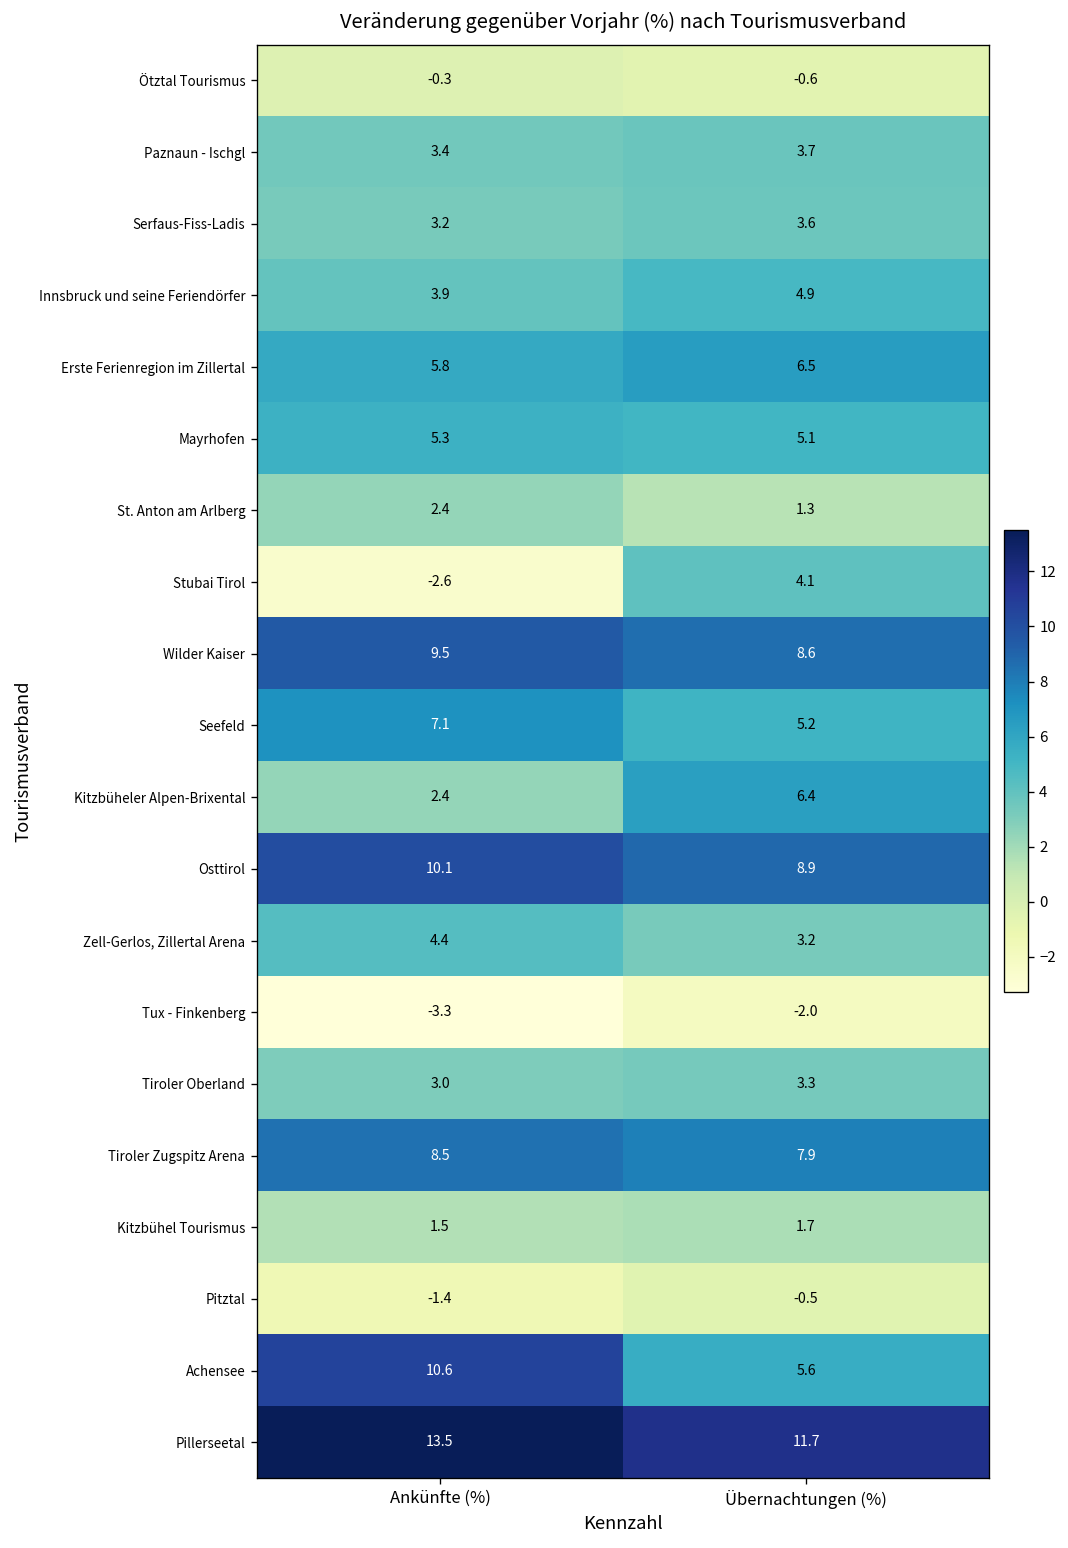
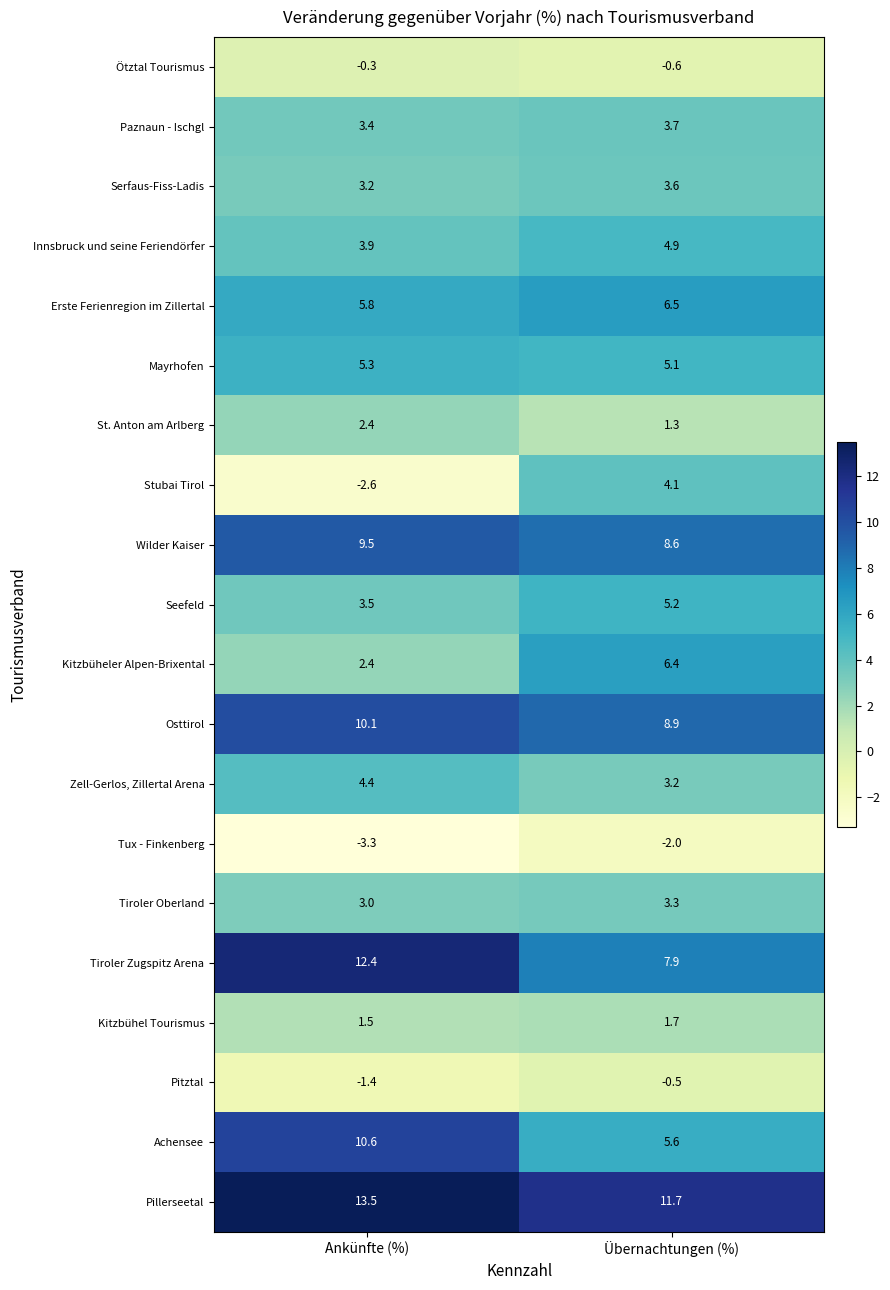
Seefeld, Ankünfte (%): 7.1 -> 3.5
Tiroler Zugspitz Arena, Ankünfte (%): 8.5 -> 12.4
